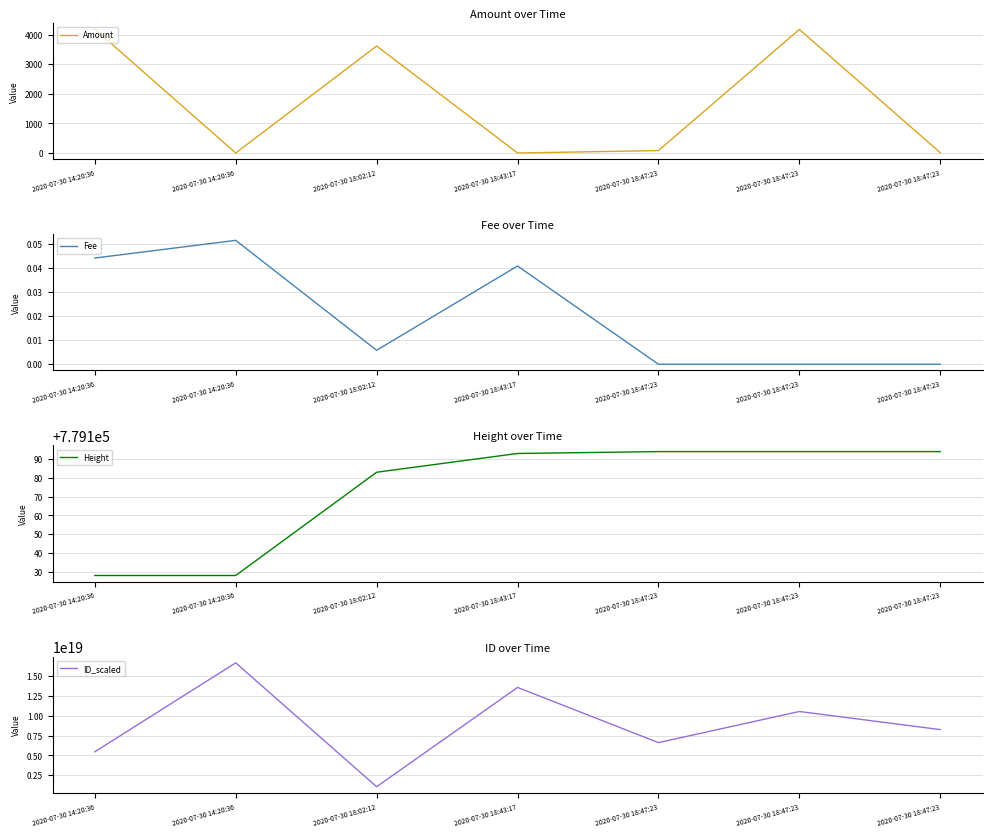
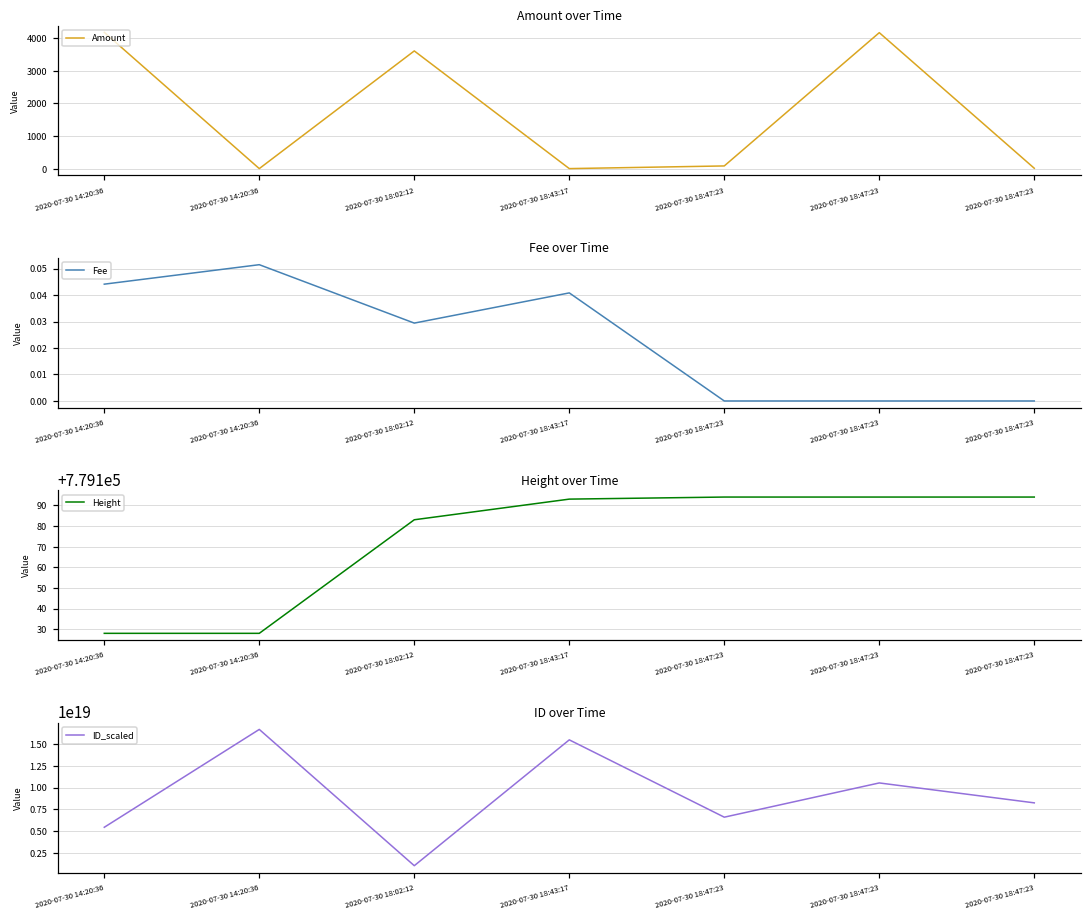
Fee over Time, 2020-07-30 18:02:12: 0.006 -> 0.029
ID over Time, 2020-07-30 18:43:17: 14000000000000000000 -> 15000000000000000000
